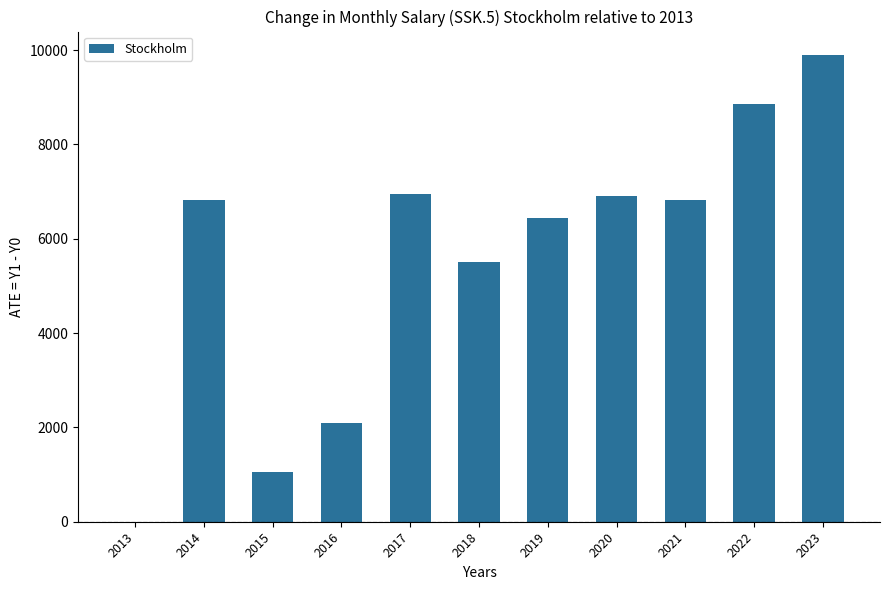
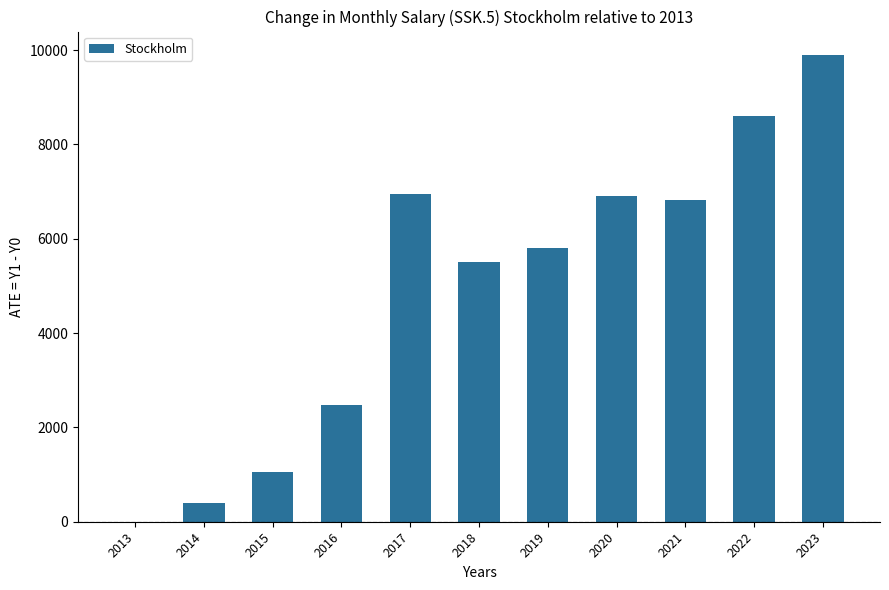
2014: 6800 -> 400
2016: 2100 -> 2500
2019: 6400 -> 5800
2022: 8900 -> 8600
